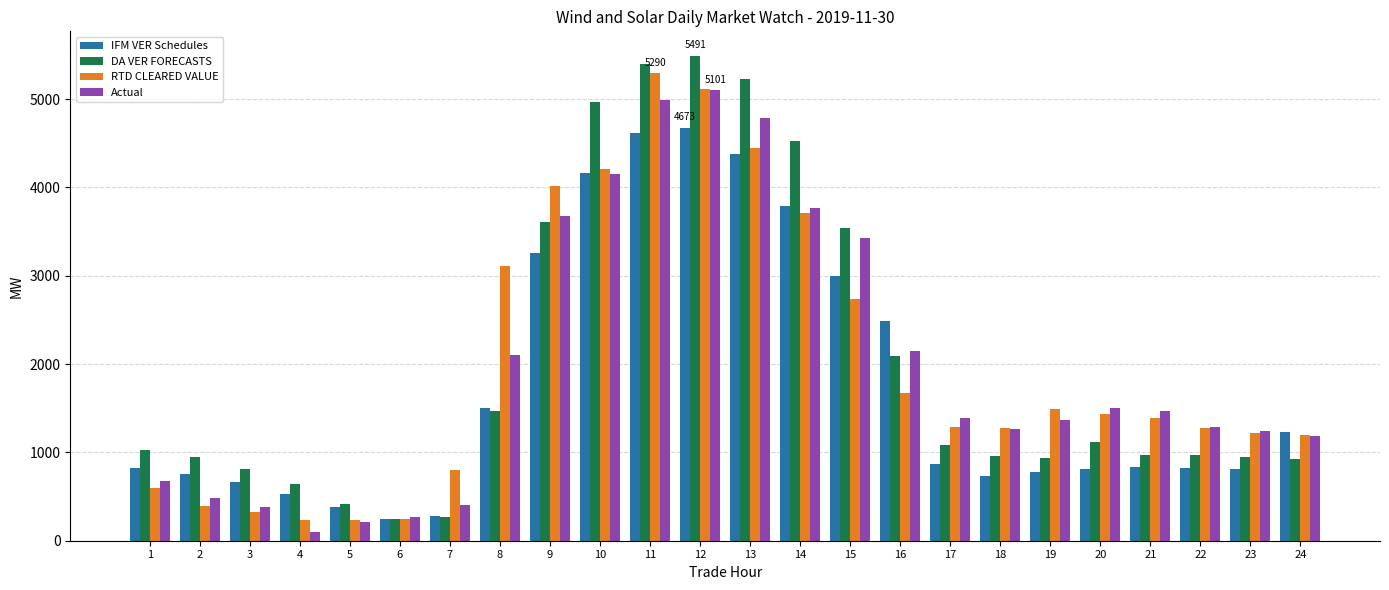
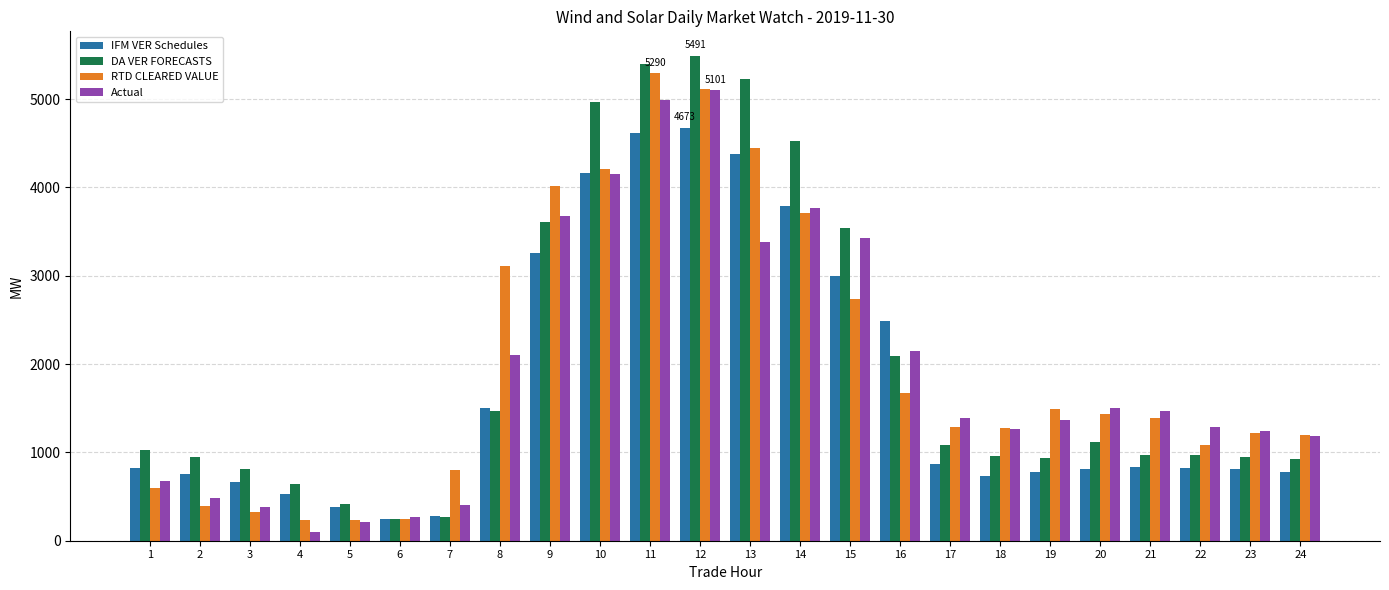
Actual, 13: 4800 -> 3400
RTD CLEARED VALUE, 22: 1300 -> 1100
IFM VER Schedules, 24: 1200 -> 800
